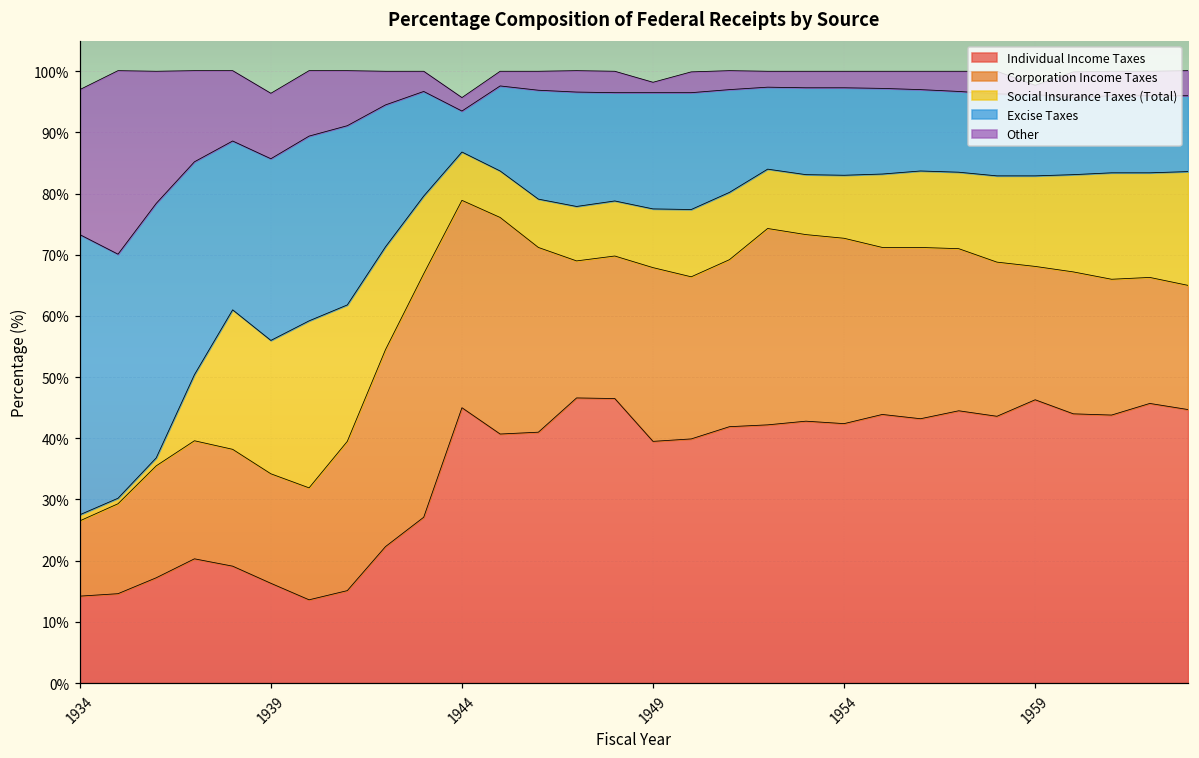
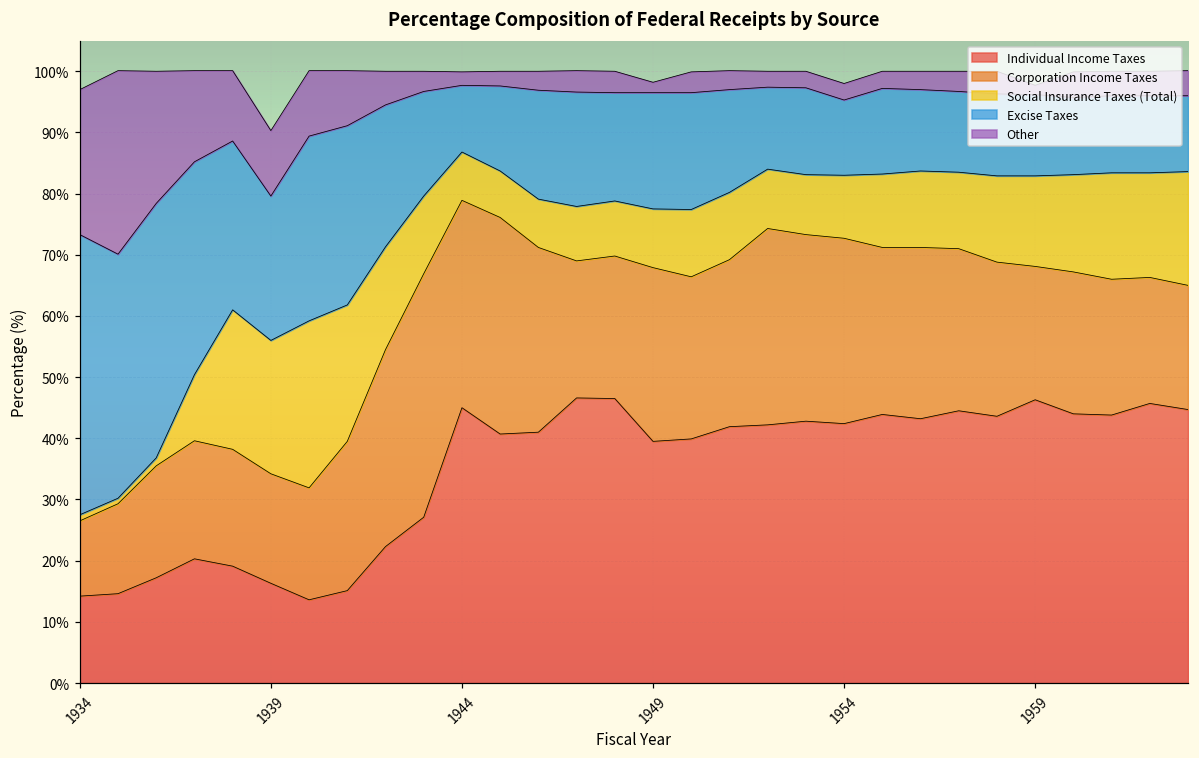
Excise Taxes, 1939: 30% -> 24%
Excise Taxes, 1944: 7% -> 11%
Excise Taxes, 1954: 14% -> 12%
